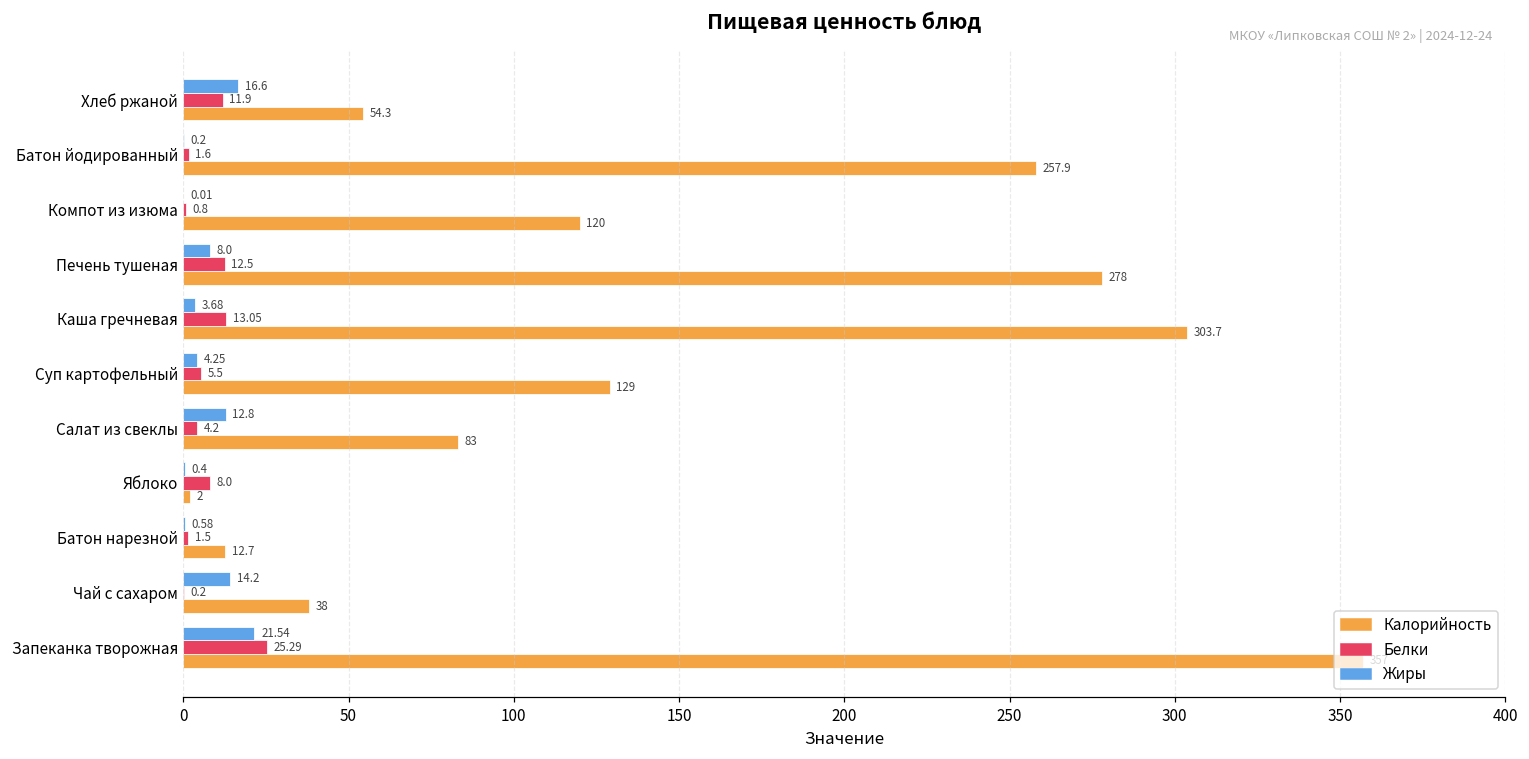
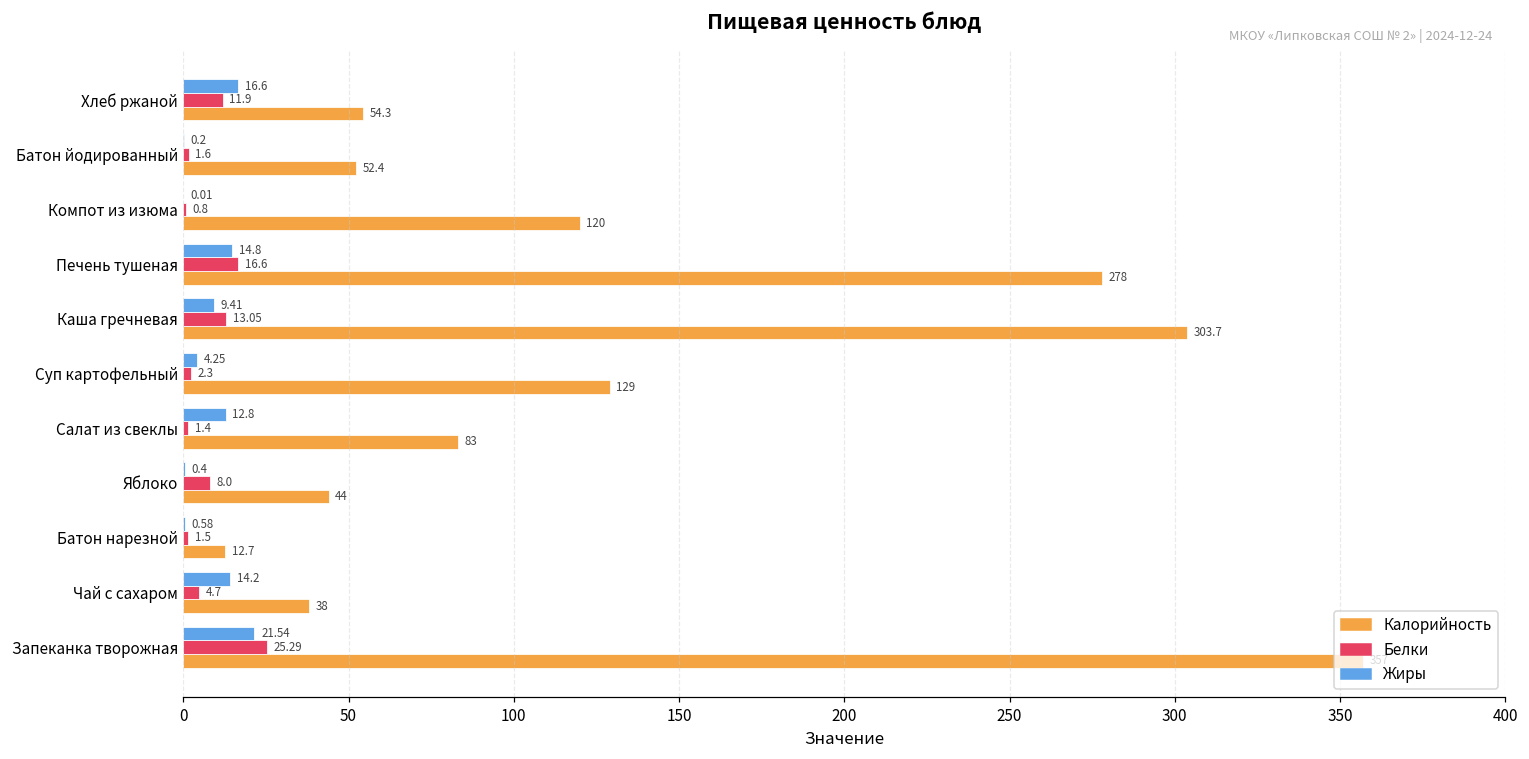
Калорийность, Батон йодированный: 257.9 -> 52.4
Жиры, Печень тушеная: 8.0 -> 14.8
Белки, Печень тушеная: 12.5 -> 16.6
Жиры, Каша гречневая: 3.68 -> 9.41
Белки, Суп картофельный: 5.5 -> 2.3
Белки, Салат из свеклы: 4.2 -> 1.4
Калорийность, Яблоко: 2 -> 44
Белки, Чай с сахаром: 0.2 -> 4.7
